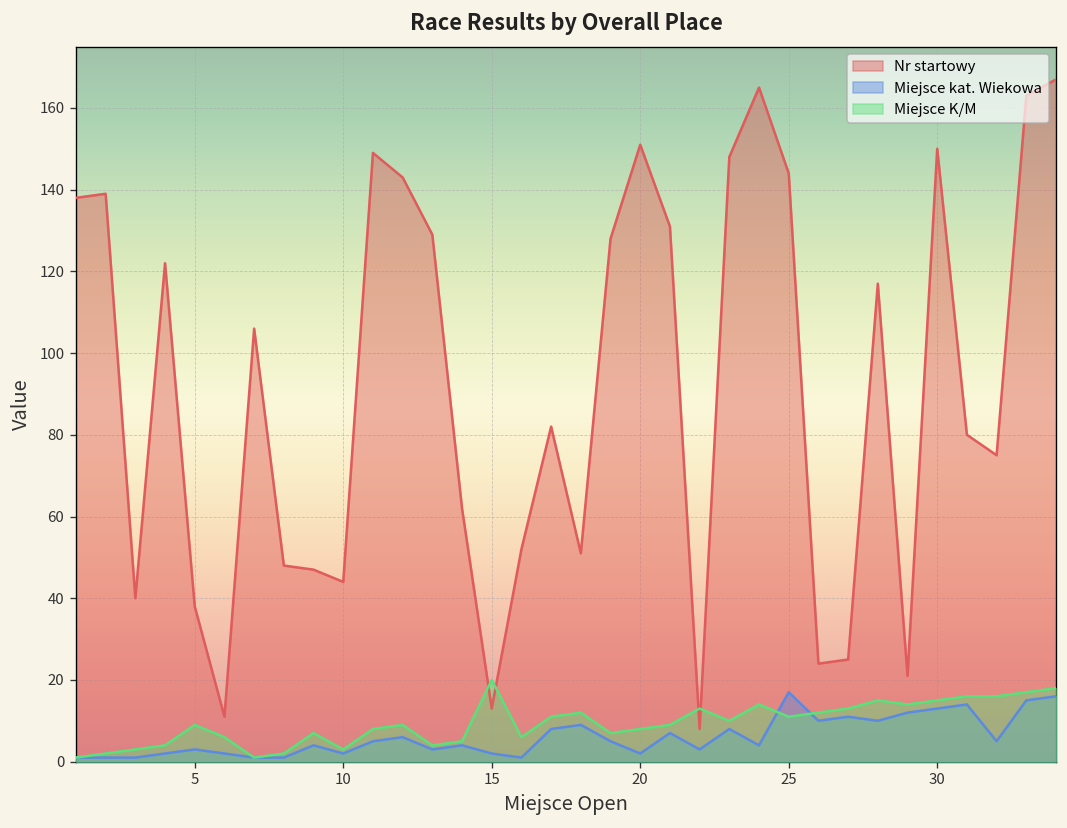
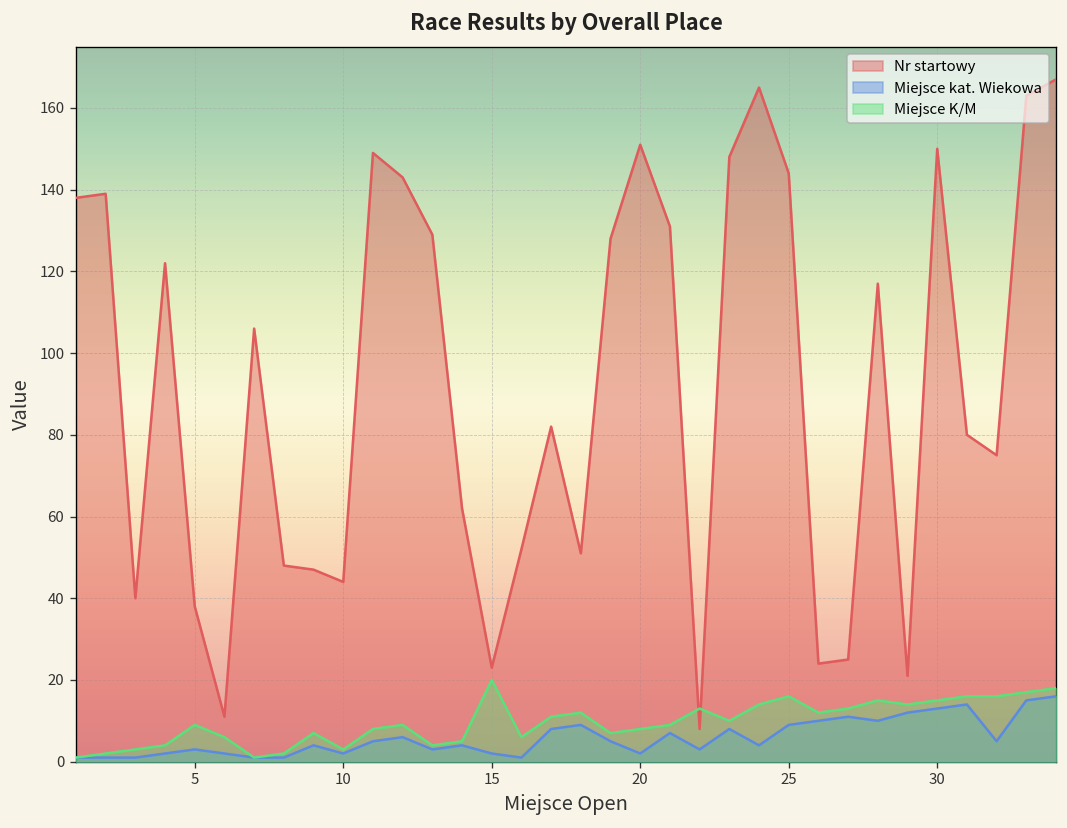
Nr startowy, 15: 13 -> 23
Miejsce kat. Wiekowa, 25: 17 -> 9
Miejsce K/M, 25: 11 -> 16
